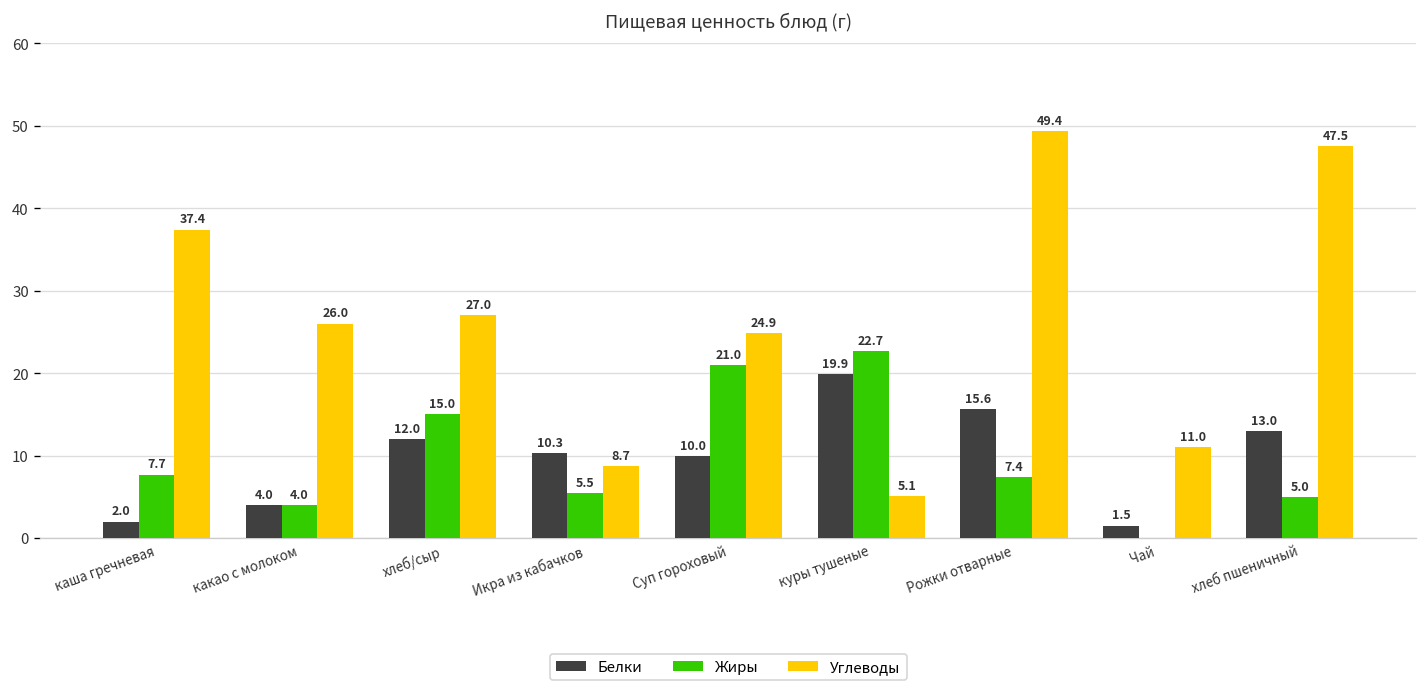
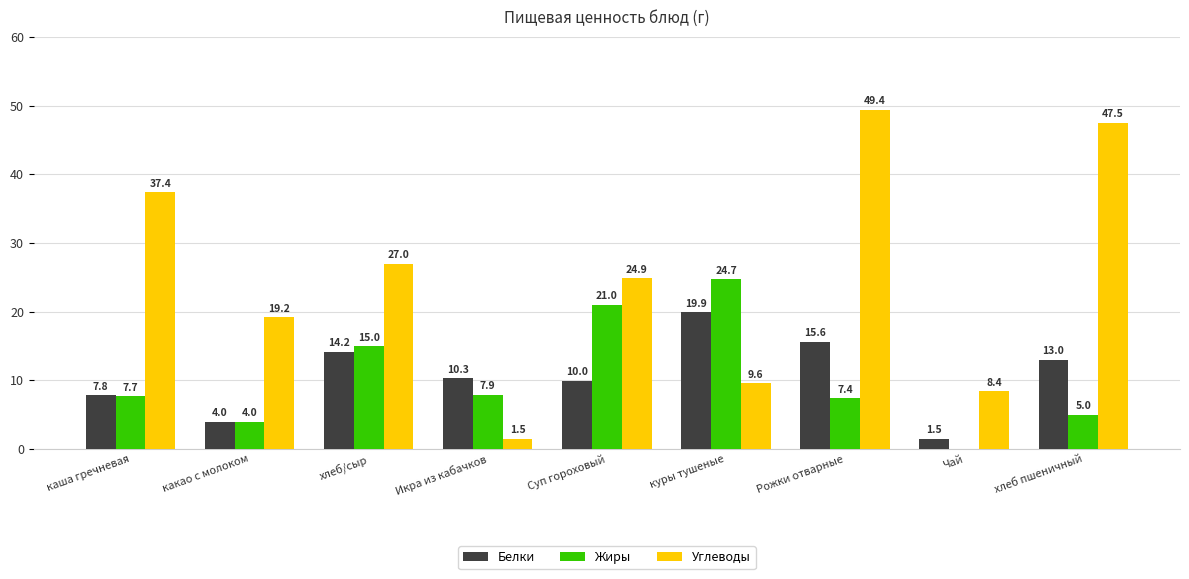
Белки, каша гречневая: 2.0 -> 7.8
Углеводы, какао с молоком: 26.0 -> 19.2
Белки, хлеб/сыр: 12.0 -> 14.2
Жиры, Икра из кабачков: 5.5 -> 7.9
Углеводы, Икра из кабачков: 8.7 -> 1.5
Жиры, куры тушеные: 22.7 -> 24.7
Углеводы, куры тушеные: 5.1 -> 9.6
Углеводы, Чай: 11.0 -> 8.4
